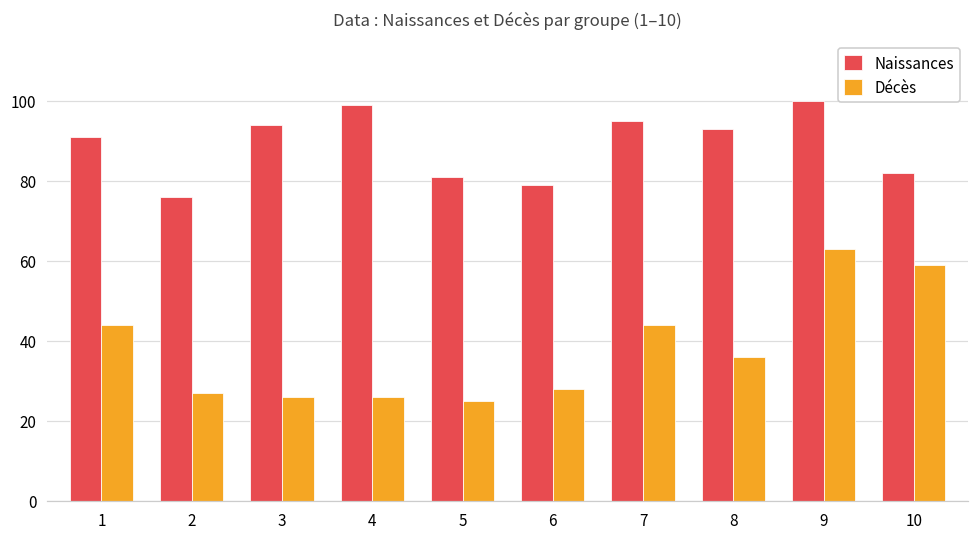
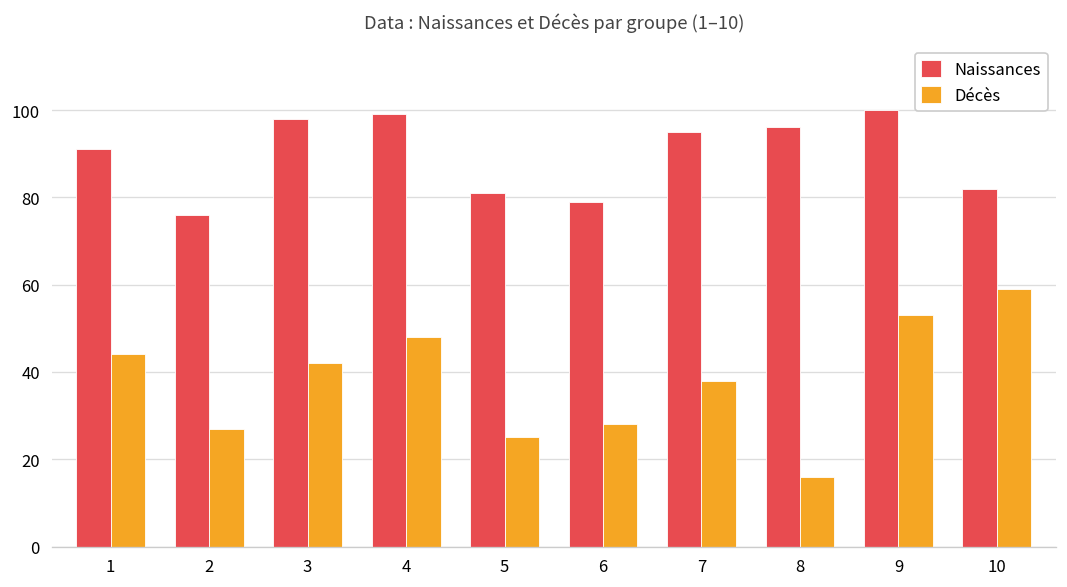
Naissances, 3: 94 -> 98
Décès, 3: 26 -> 42
Décès, 4: 26 -> 48
Décès, 7: 44 -> 38
Naissances, 8: 93 -> 96
Décès, 8: 36 -> 16
Décès, 9: 63 -> 53
